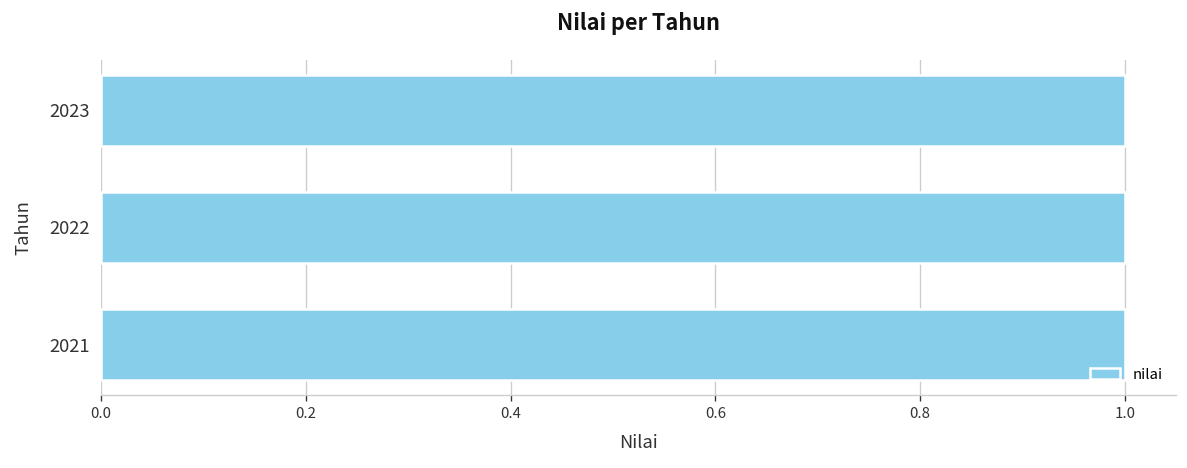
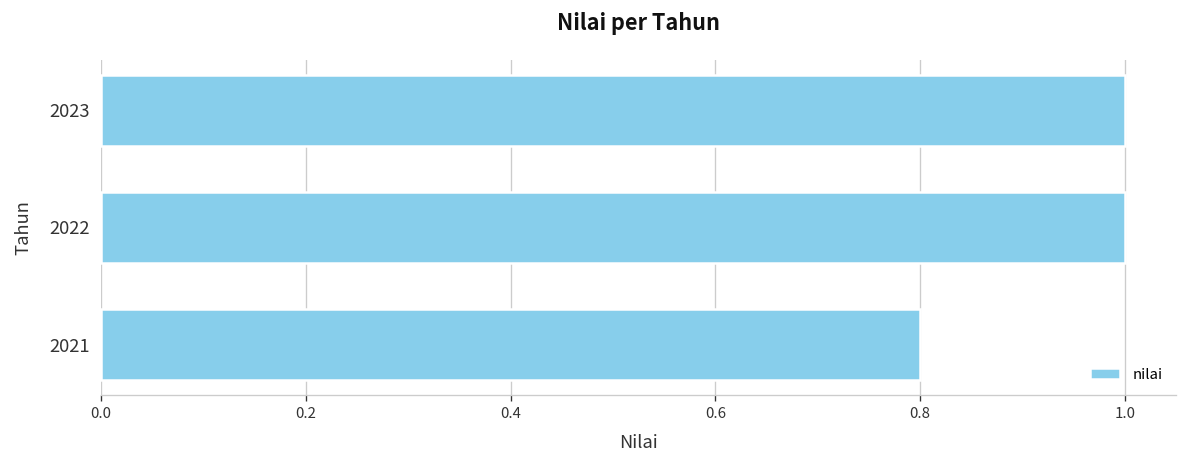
2021: 1.0 -> 0.8
